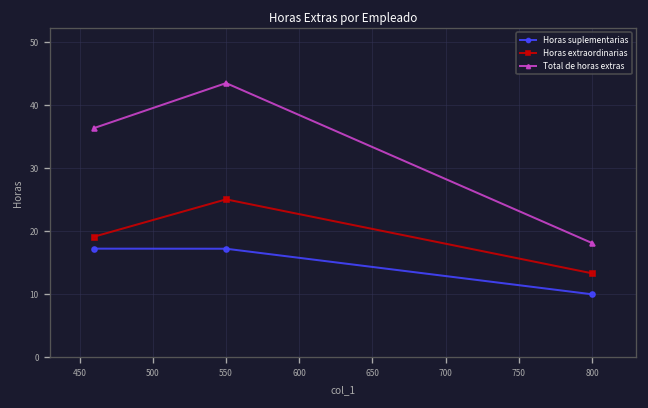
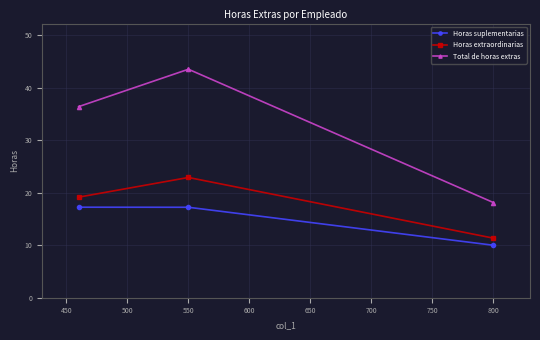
Horas extraordinarias, 550: 25 -> 23
Horas extraordinarias, 800: 13 -> 11
